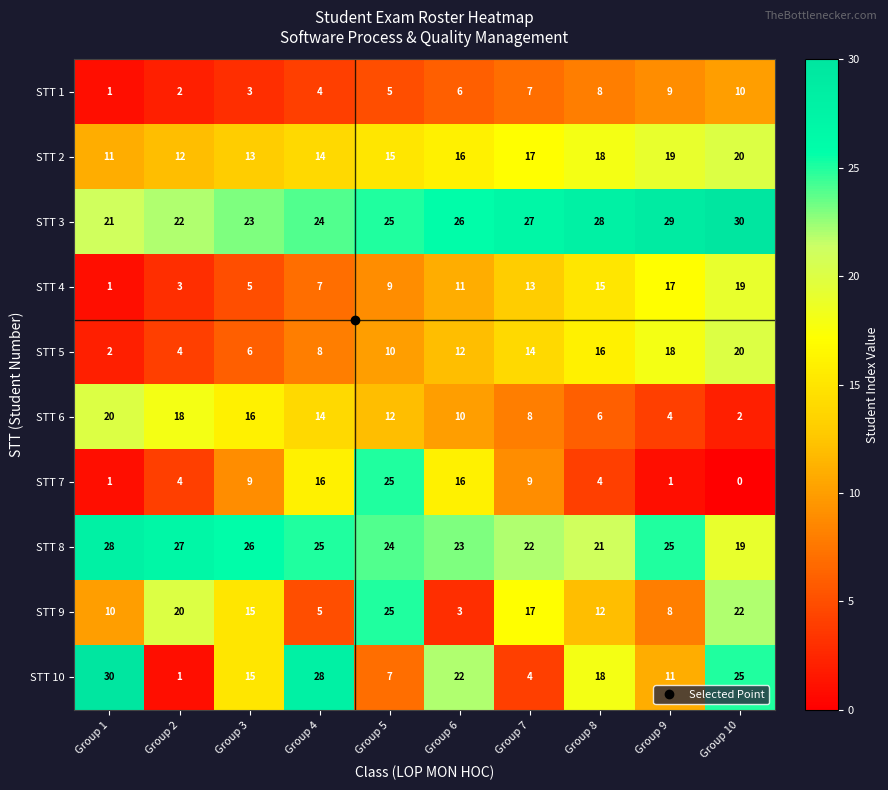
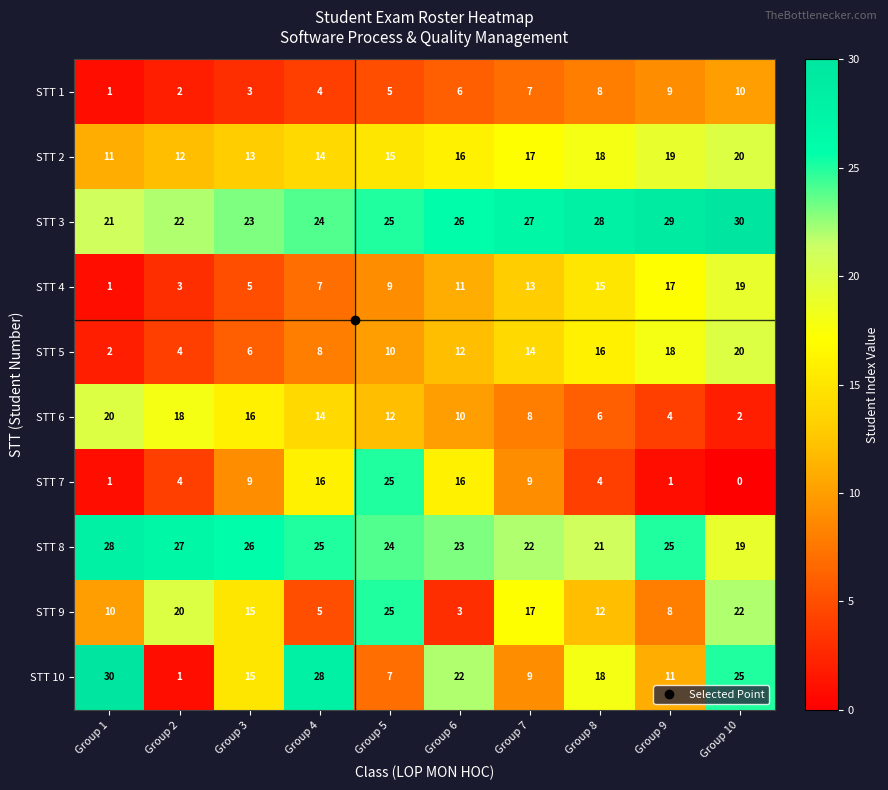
STT 10, Group 7: 4 -> 9
